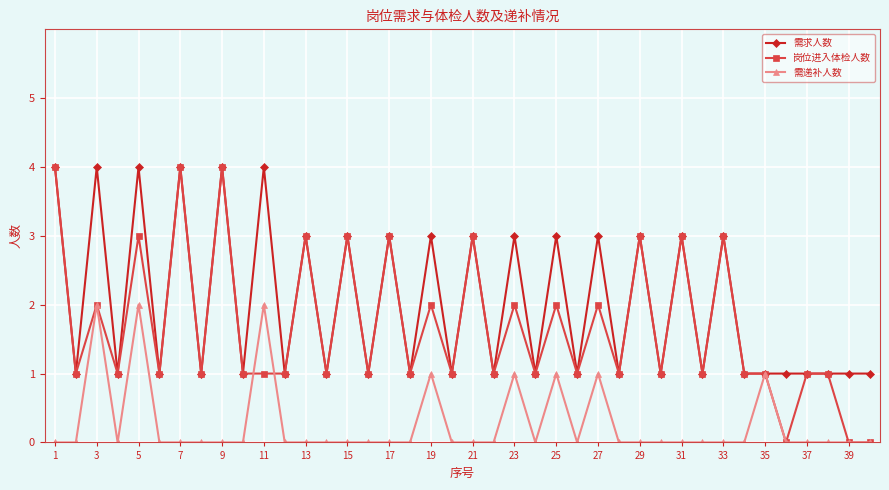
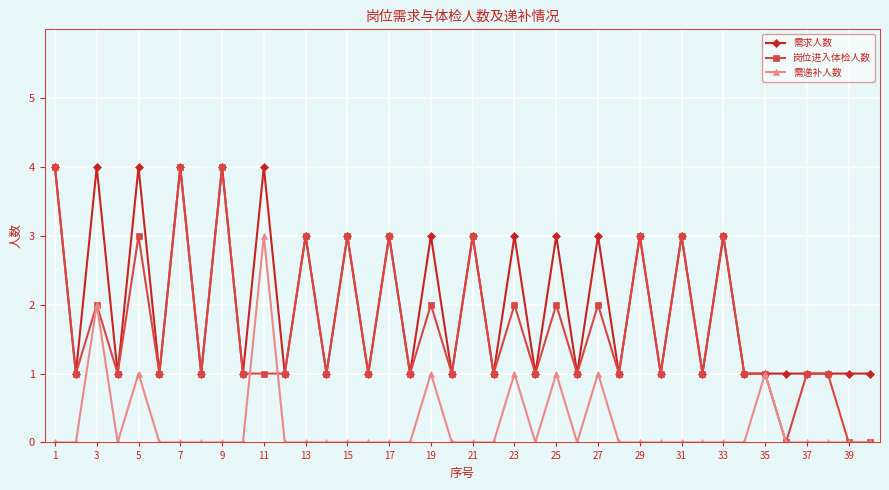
需递补人数, 5: 2 -> 1
需递补人数, 11: 2 -> 3
